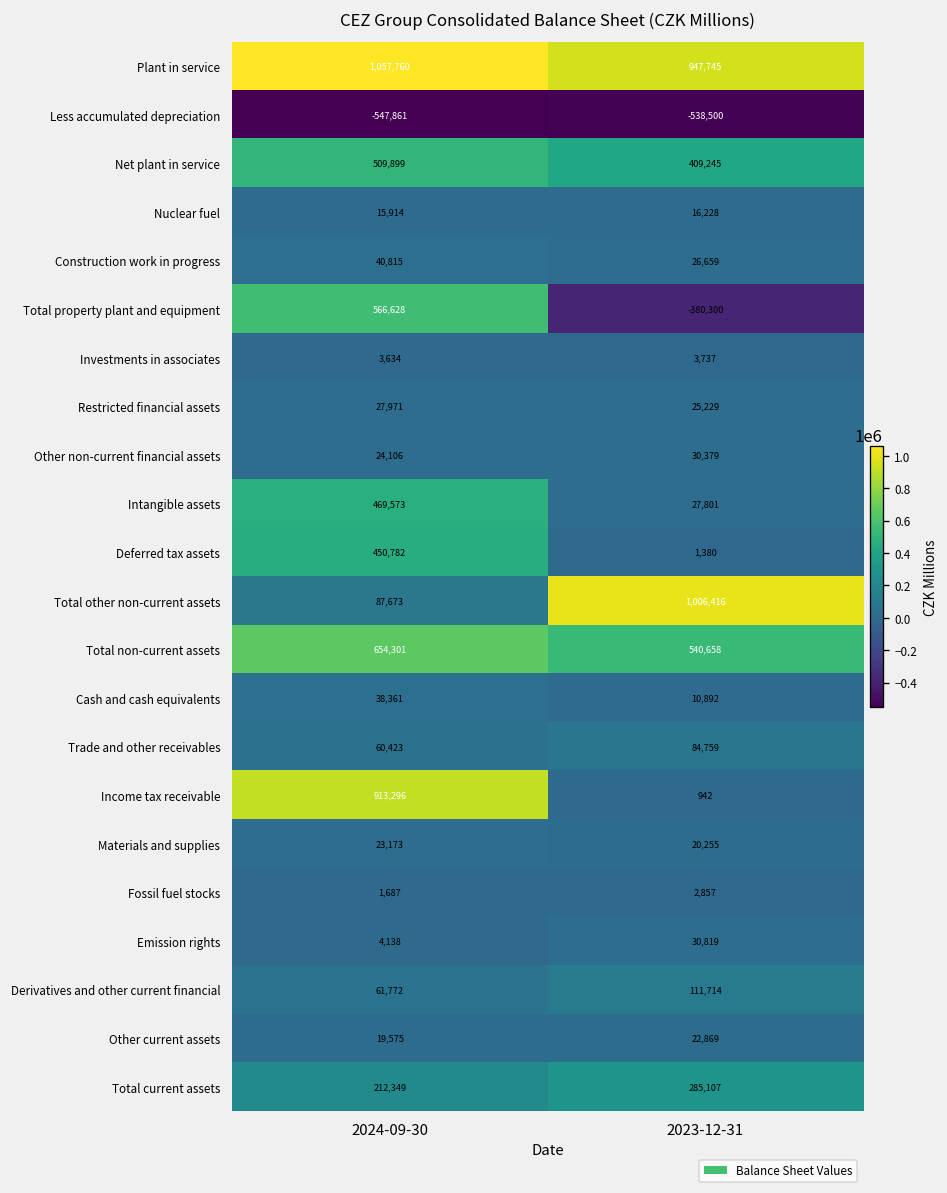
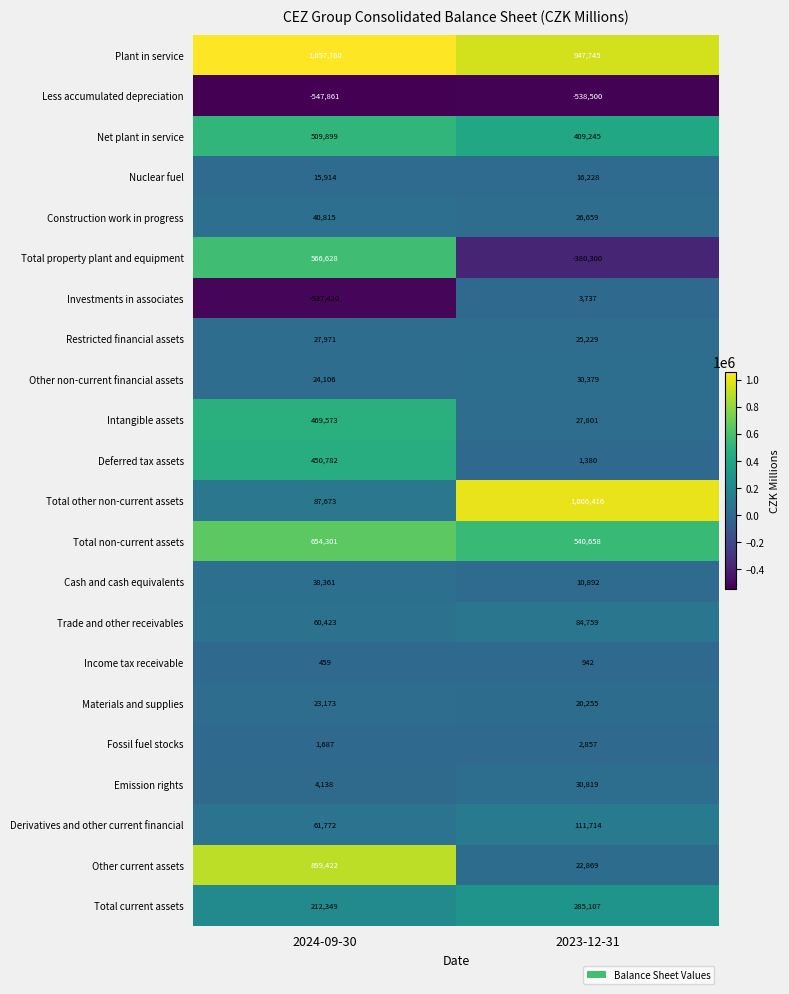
Investments in associates, 2024-09-30: 3,634 -> -527,420
Income tax receivable, 2024-09-30: 913,296 -> 459
Other current assets, 2024-09-30: 19,575 -> 899,422
